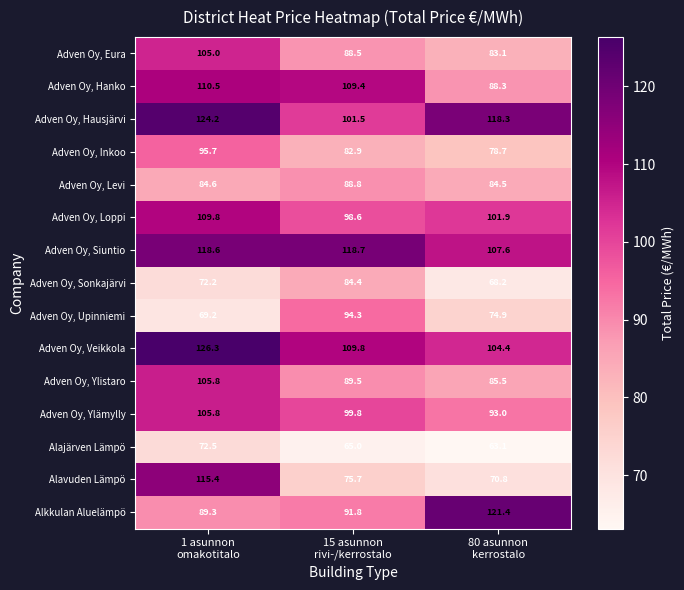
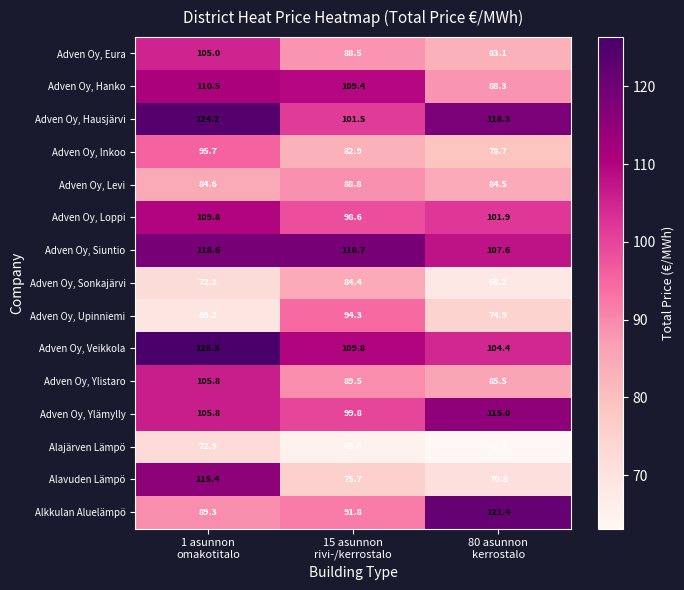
Adven Oy, Ylämylly, 80 asunnon kerrostalo: 93.0 -> 115.0
